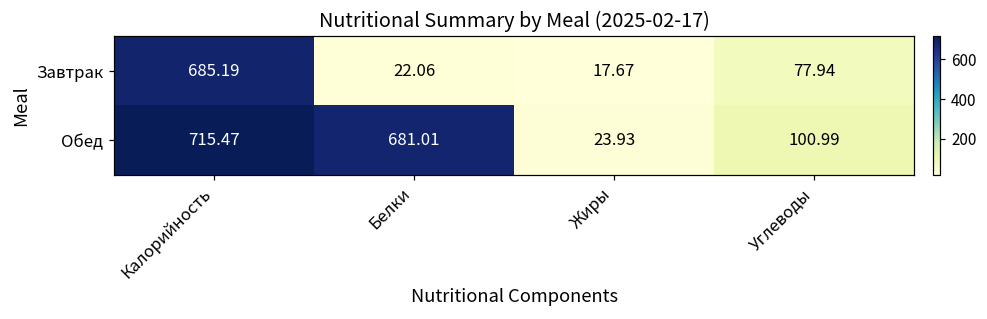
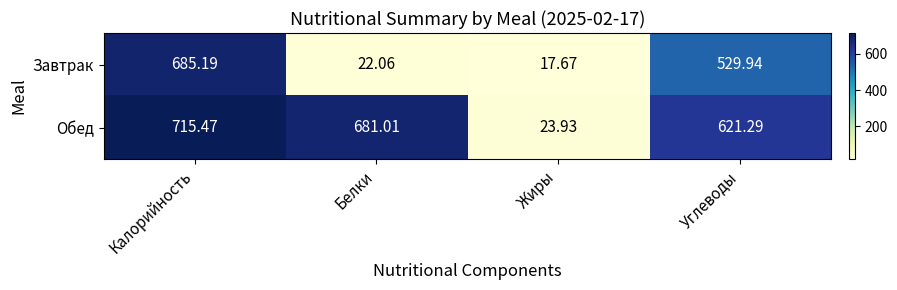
Завтрак, Углеводы: 77.94 -> 529.94
Обед, Углеводы: 100.99 -> 621.29
